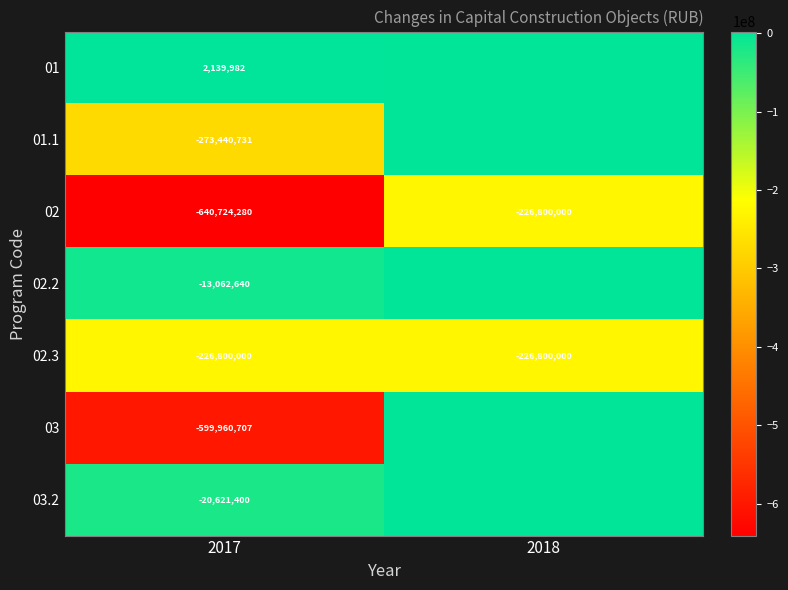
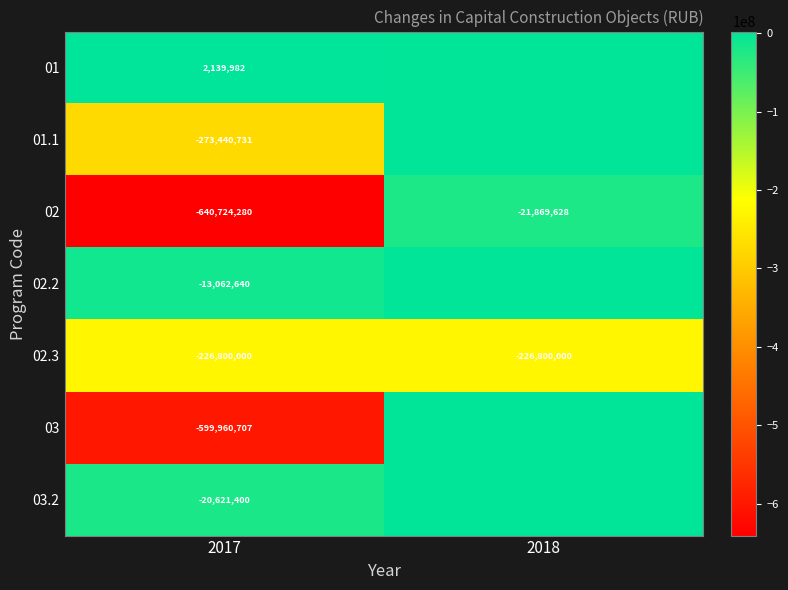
02, 2018: -226,800,000 -> -21,869,628
